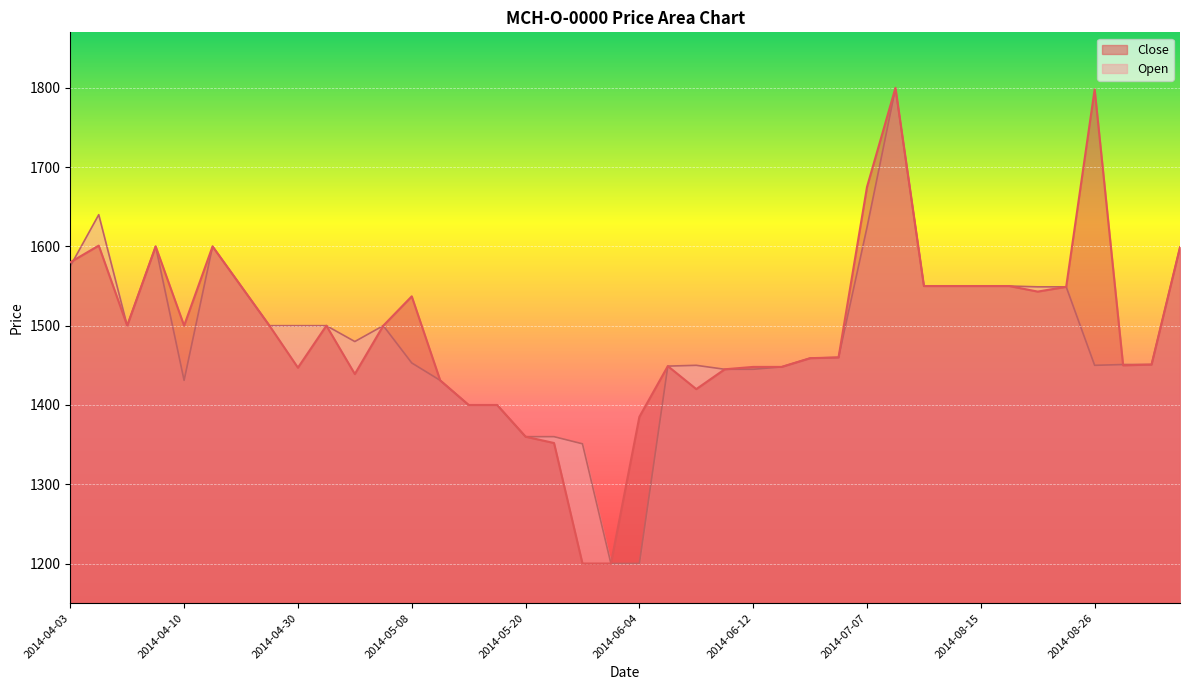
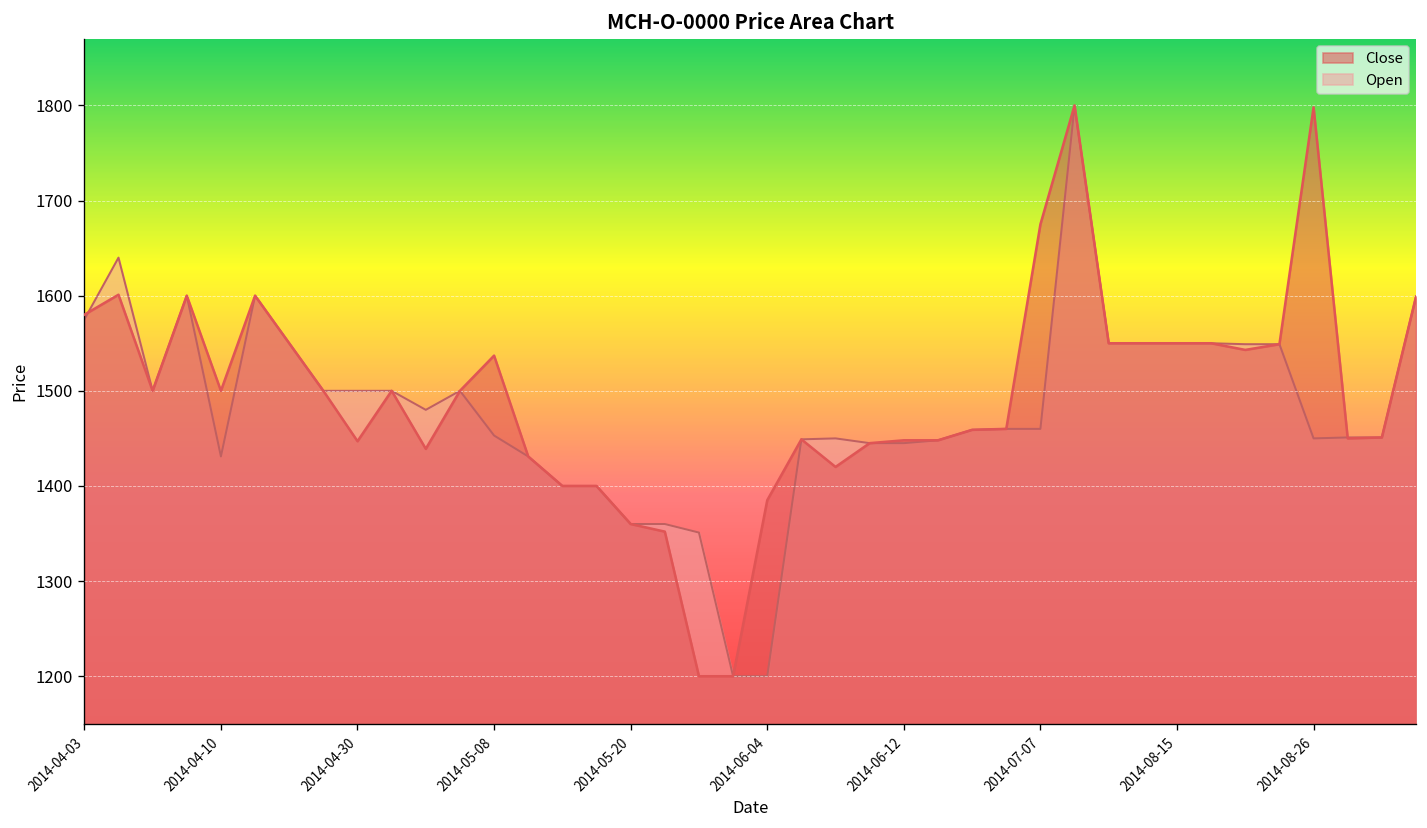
Open, 2014-07-07: 1620 -> 1460
